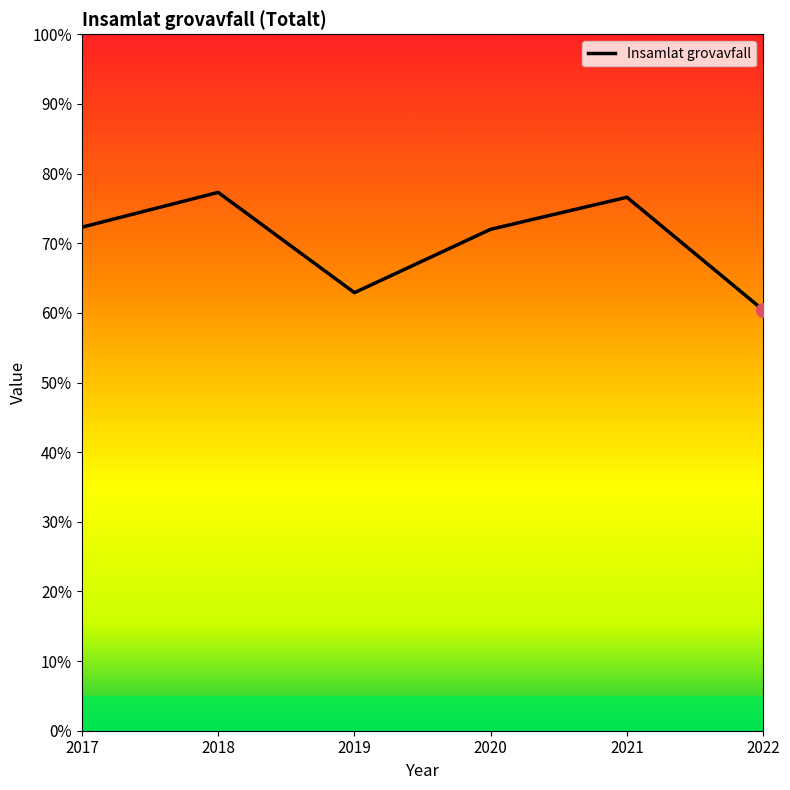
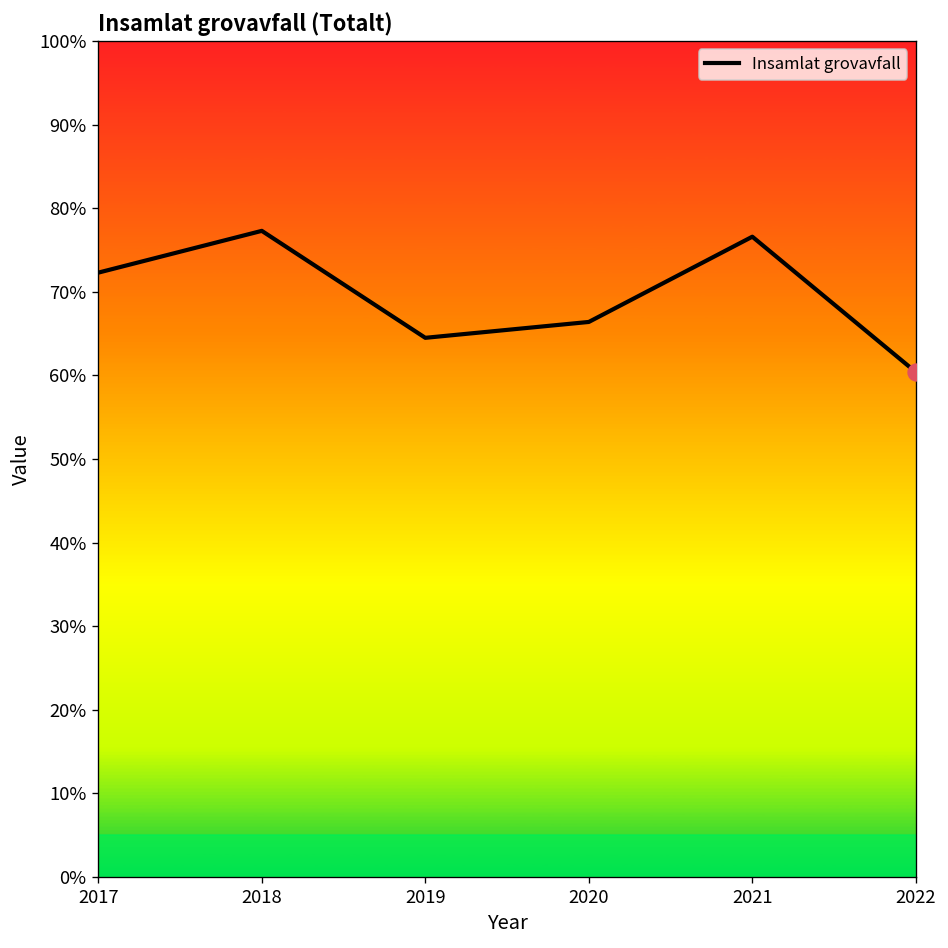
Insamlat grovavfall, 2019: 63% -> 65%
Insamlat grovavfall, 2020: 72% -> 66%
